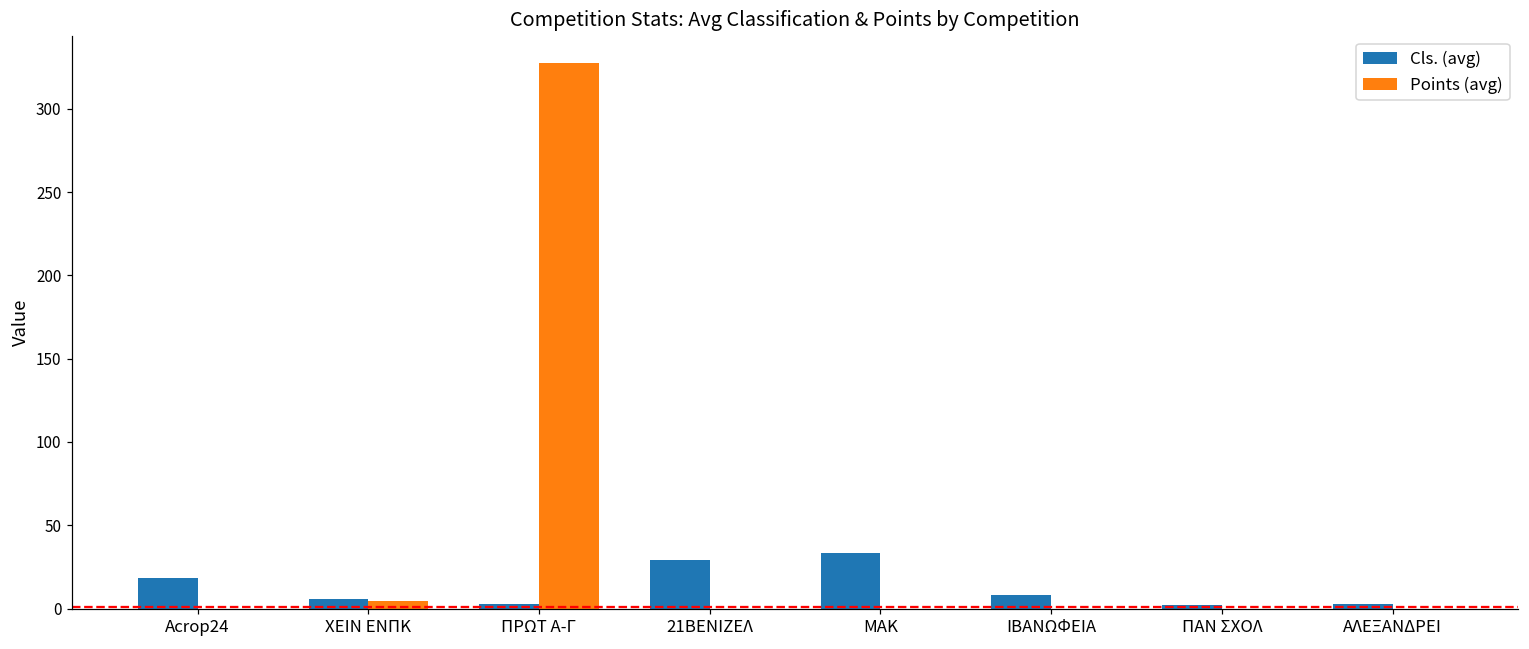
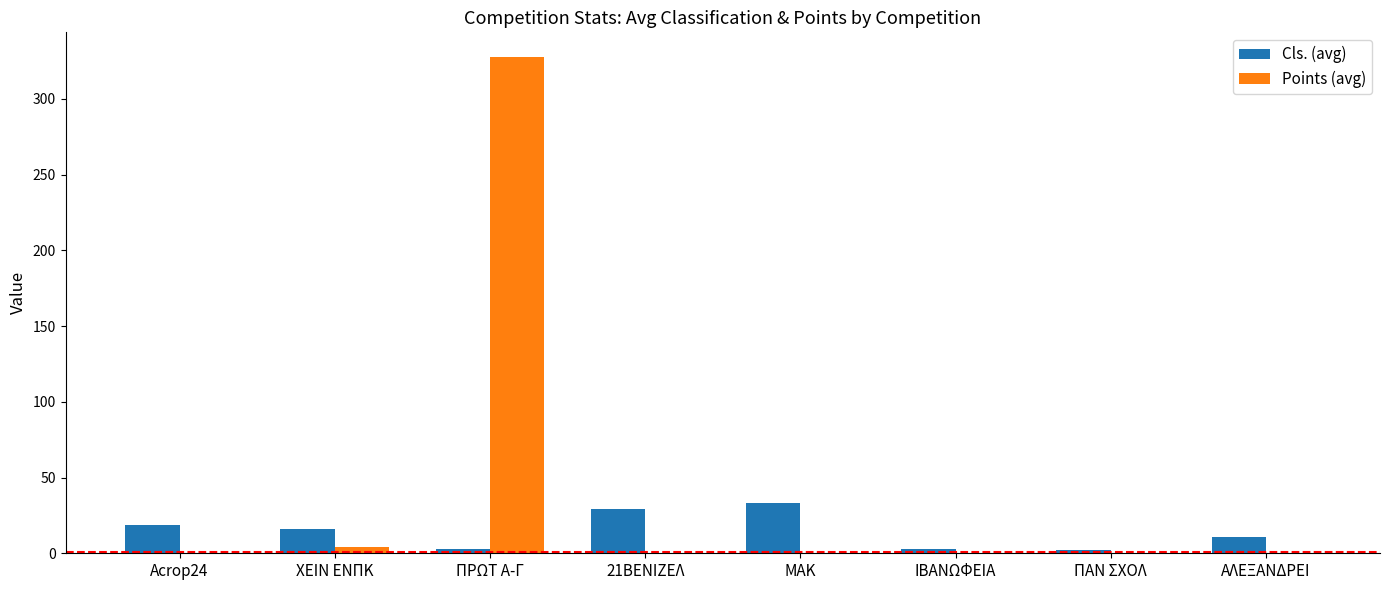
Cls. (avg), ΧΕΙΝ ΕΝΠΚ: 6 -> 16
Cls. (avg), ΙΒΑΝΩΦΕΙΑ: 8 -> 3
Cls. (avg), ΑΛΕΞΑΝΔΡΕΙ: 3 -> 11
